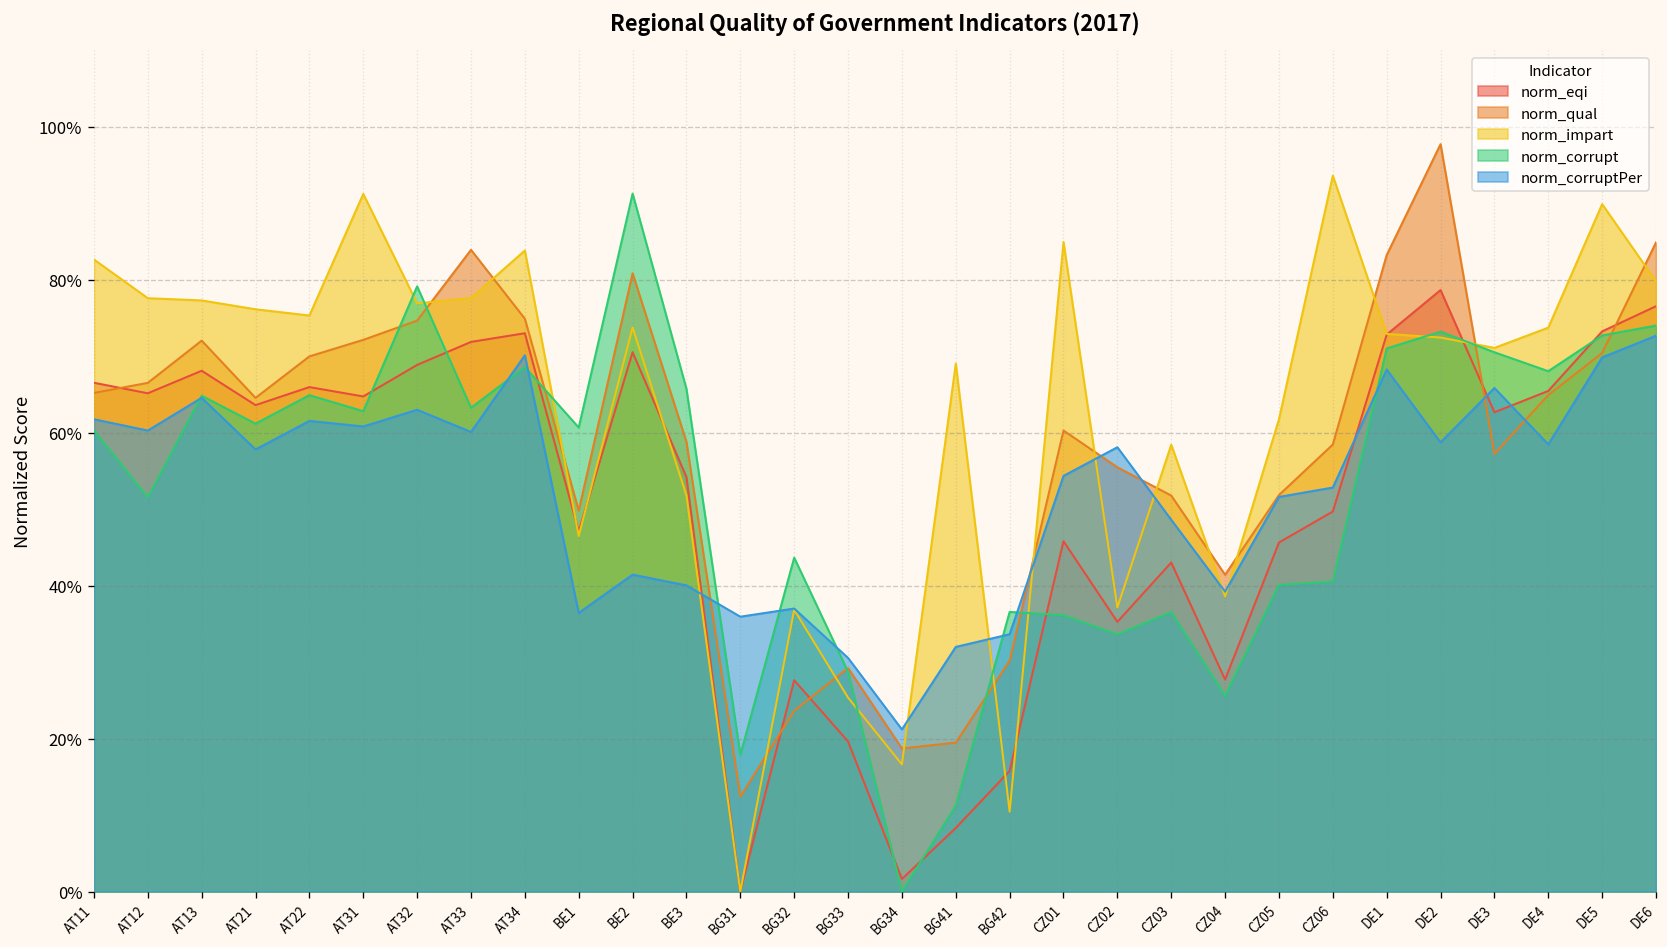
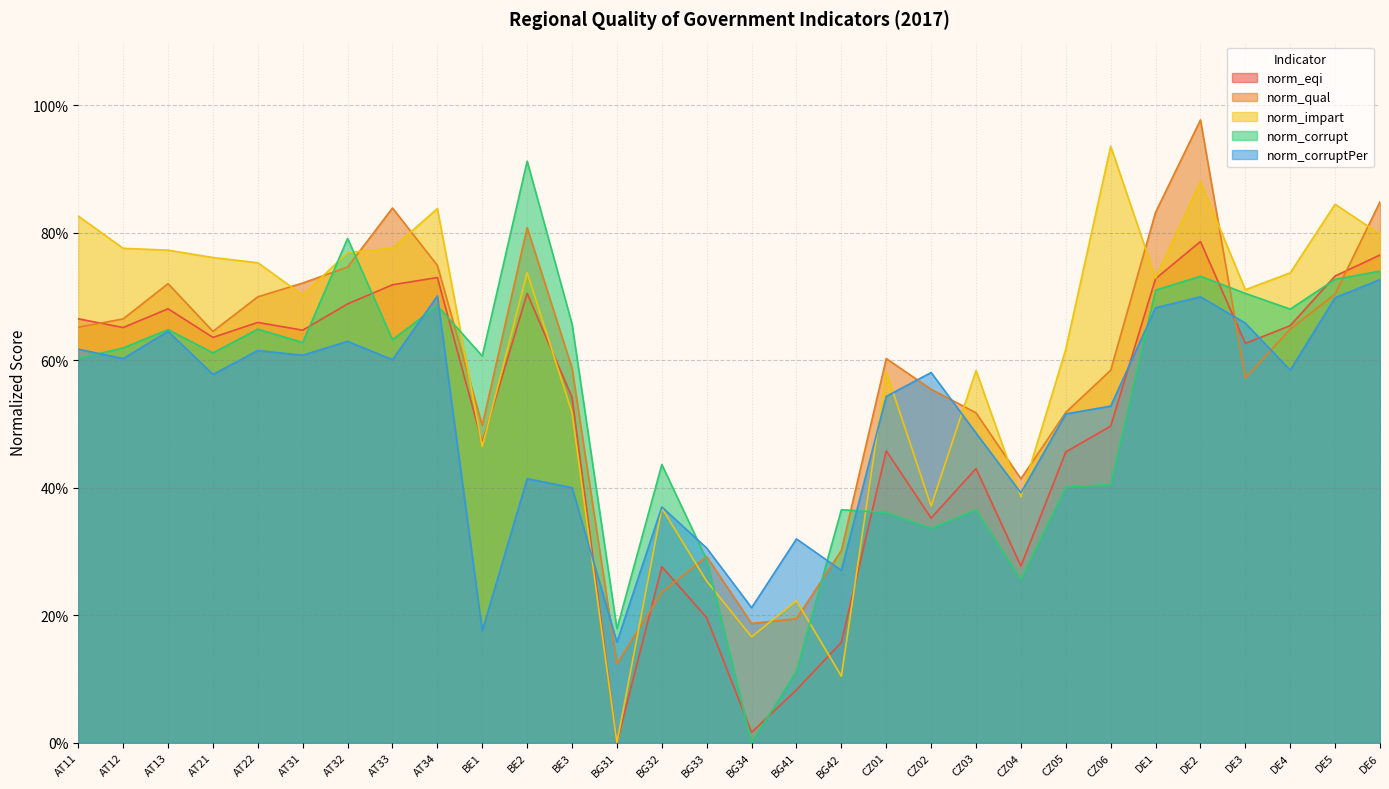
norm_corrupt, AT12: 52% -> 62%
norm_impart, AT31: 91% -> 70%
norm_corruptPer, BE1: 36% -> 18%
norm_corruptPer, BG31: 36% -> 16%
norm_impart, BG41: 69% -> 22%
norm_corruptPer, BG42: 34% -> 27%
norm_impart, CZ01: 85% -> 58%
norm_impart, DE2: 72% -> 88%
norm_corruptPer, DE2: 59% -> 70%
norm_impart, DE5: 90% -> 84%
